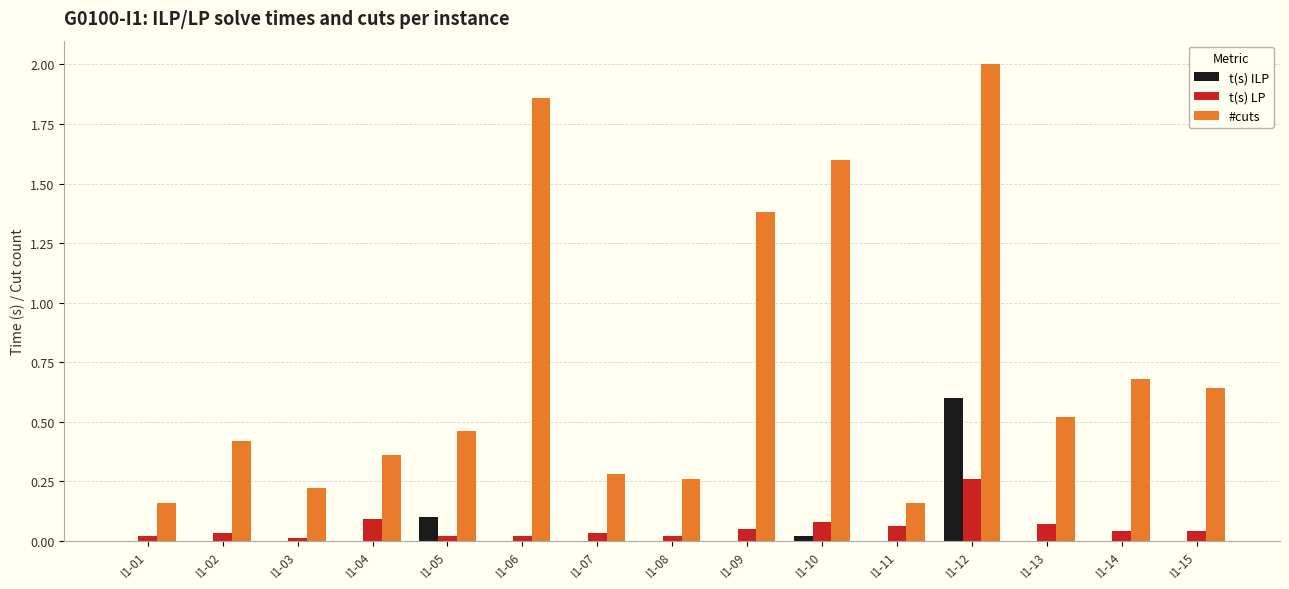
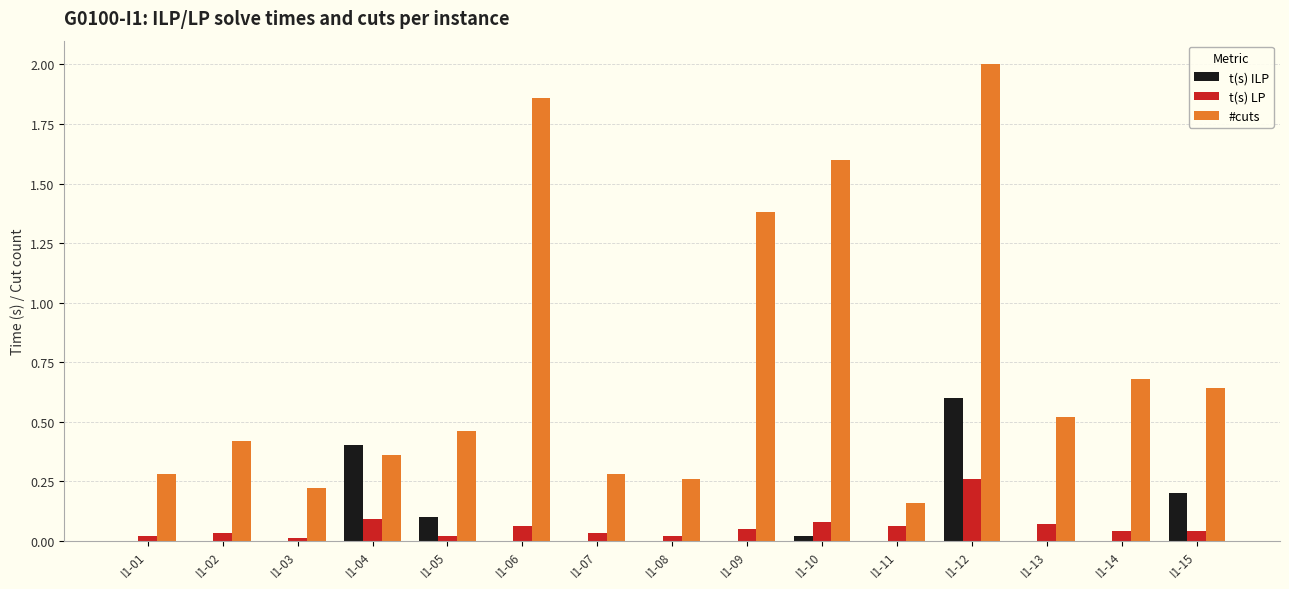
#cuts, I1-01: 0.16 -> 0.28
t(s) ILP, I1-04: 0.0 -> 0.4
t(s) LP, I1-06: 0.02 -> 0.06
t(s) ILP, I1-15: 0.0 -> 0.2
